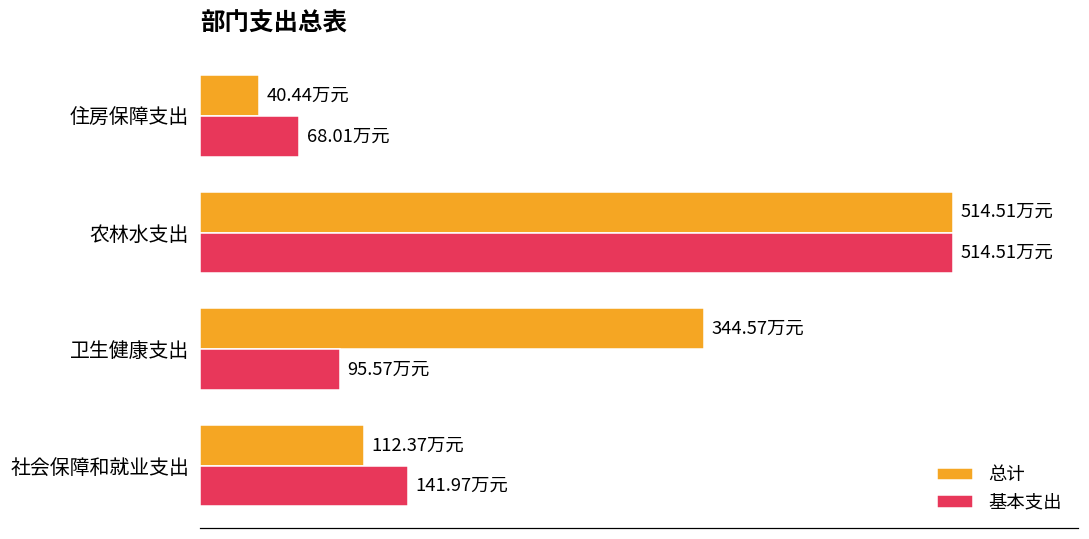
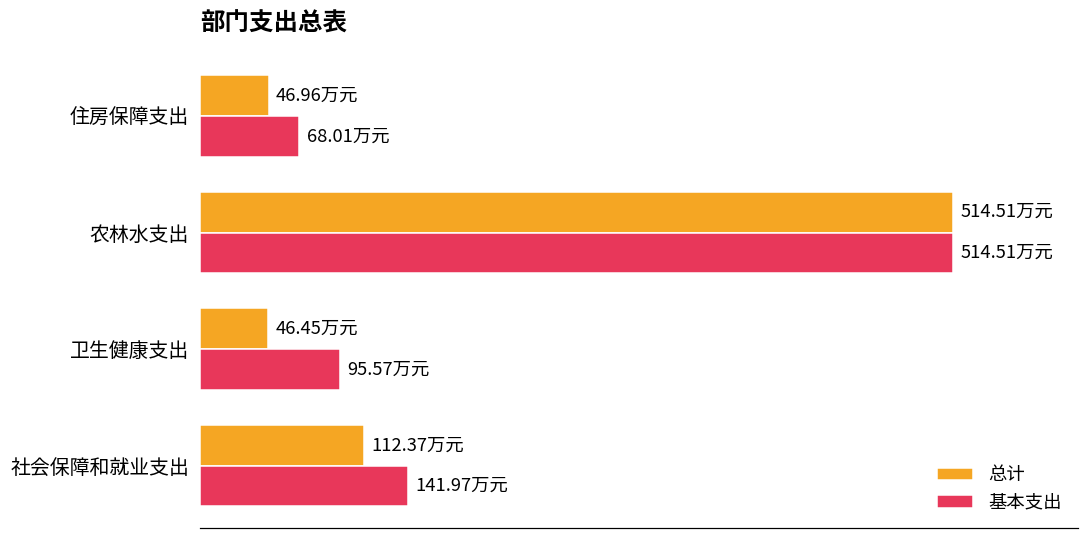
总计, 住房保障支出: 40.44 -> 46.96
总计, 卫生健康支出: 344.57 -> 46.45
